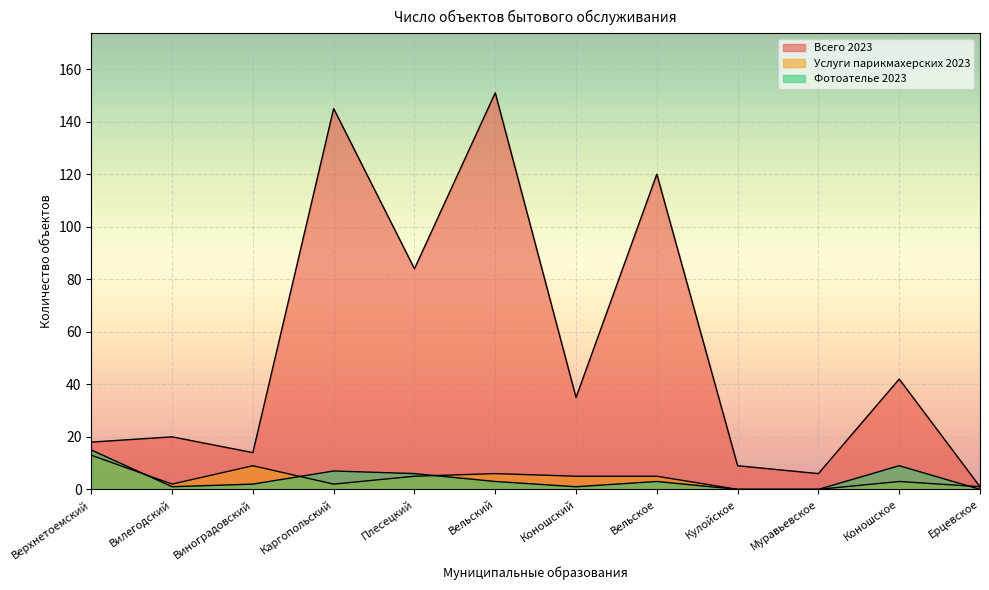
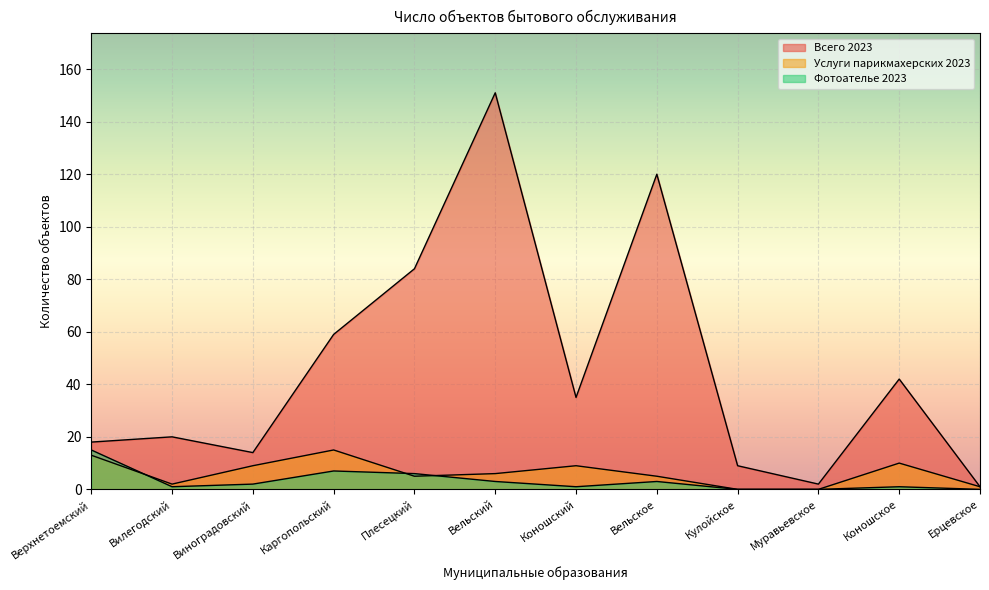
Всего 2023, Каргопольский: 145 -> 59
Услуги парикмахерских 2023, Каргопольский: 2 -> 15
Услуги парикмахерских 2023, Коношский: 5 -> 9
Всего 2023, Муравьевское: 6 -> 2
Услуги парикмахерских 2023, Коношское: 3 -> 10
Фотоателье 2023, Коношское: 9 -> 1
